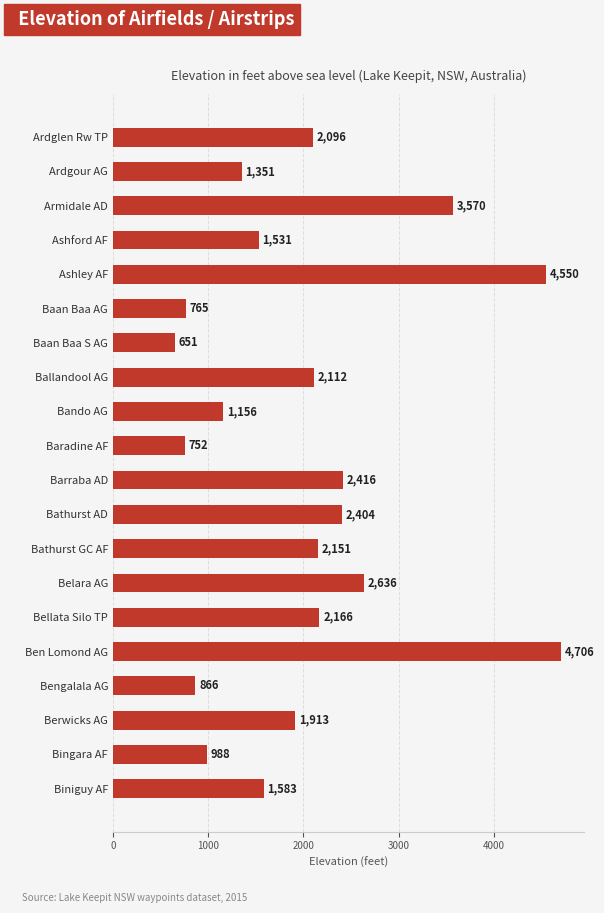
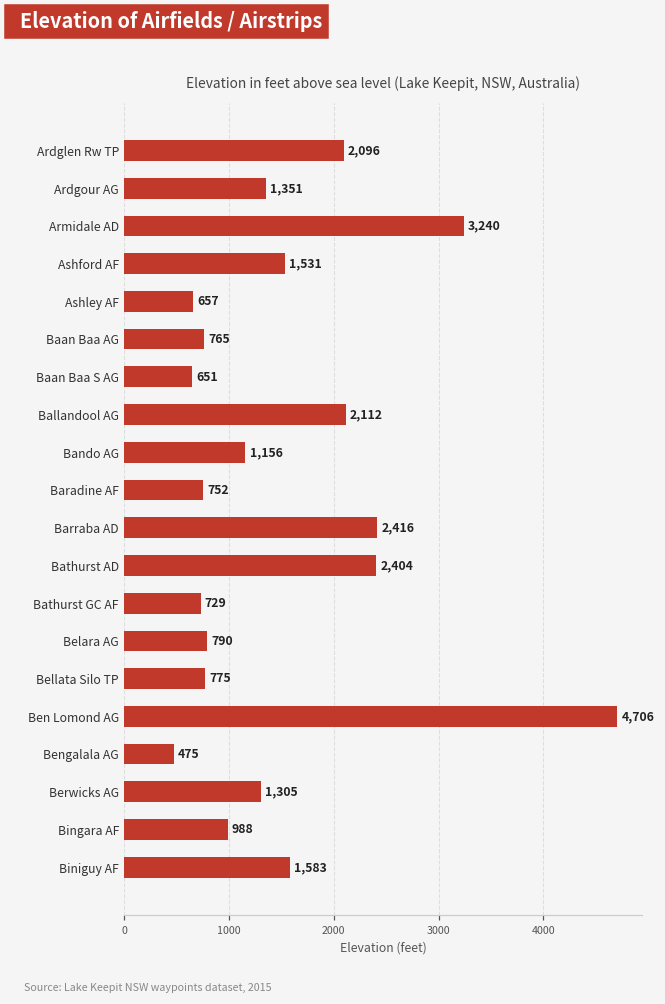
Armidale AD: 3,570 -> 3,240
Ashley AF: 4,550 -> 657
Bathurst GC AF: 2,151 -> 729
Belara AG: 2,636 -> 790
Bellata Silo TP: 2,166 -> 775
Bengalala AG: 866 -> 475
Berwicks AG: 1,913 -> 1,305
